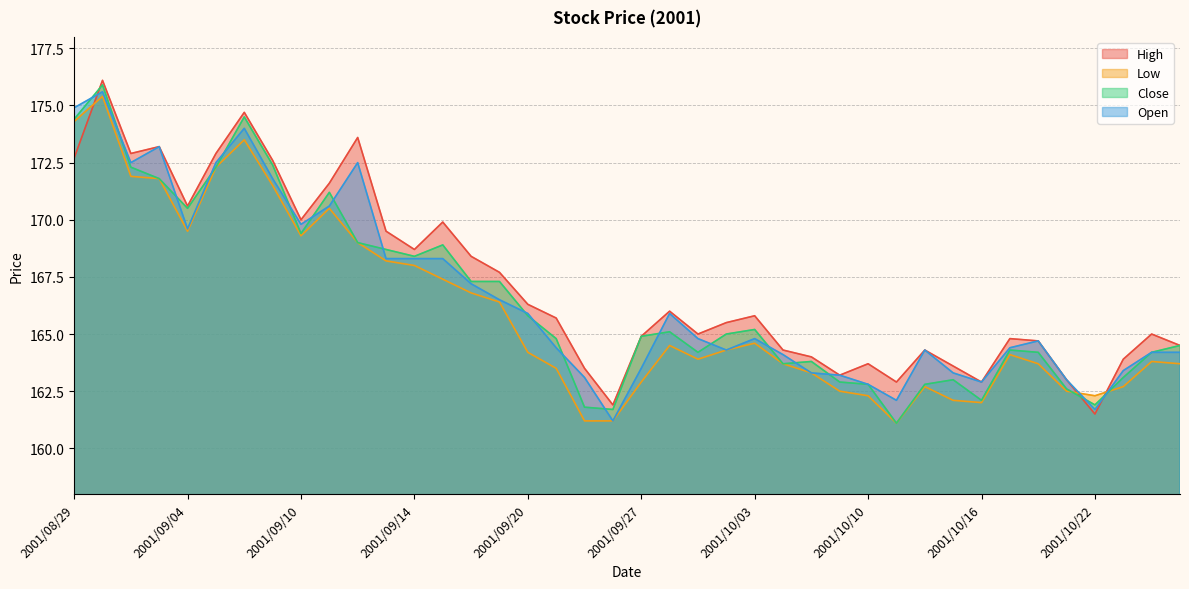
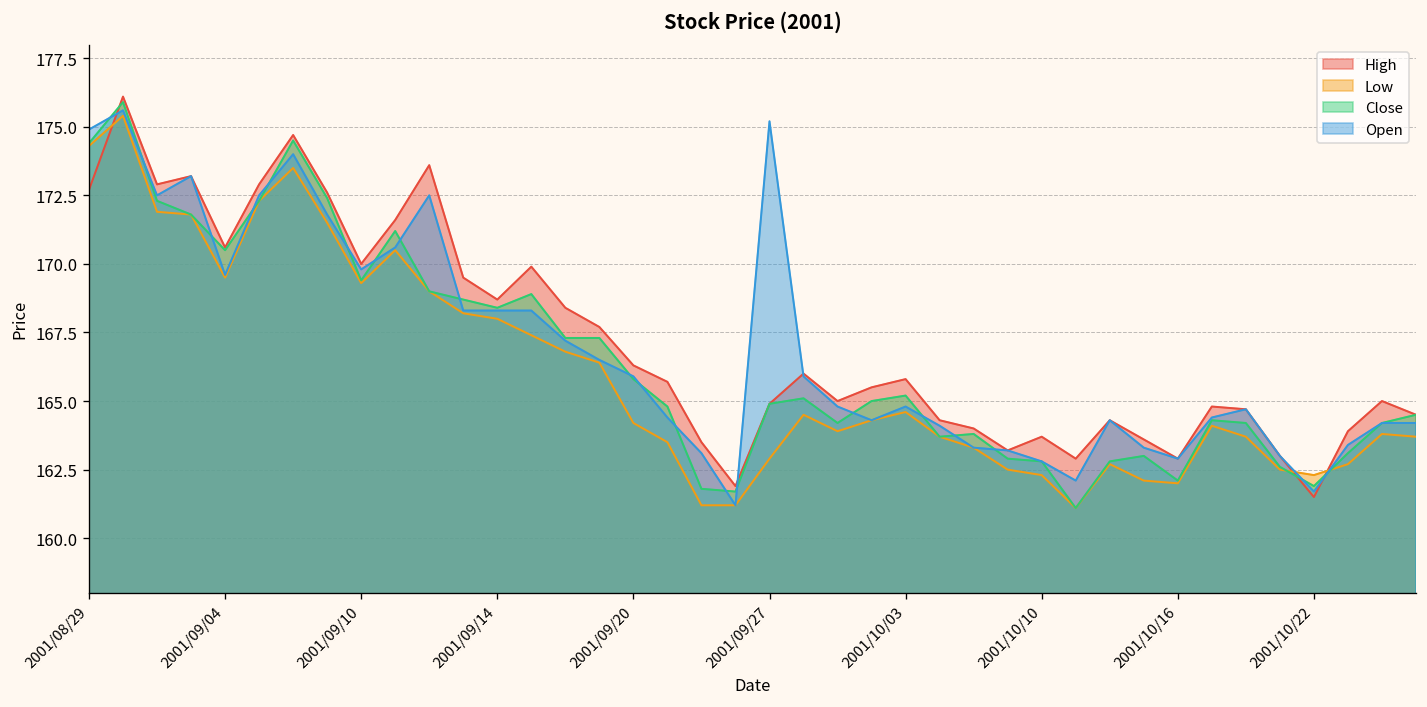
Open, 2001/09/27: 163.5 -> 175.2
